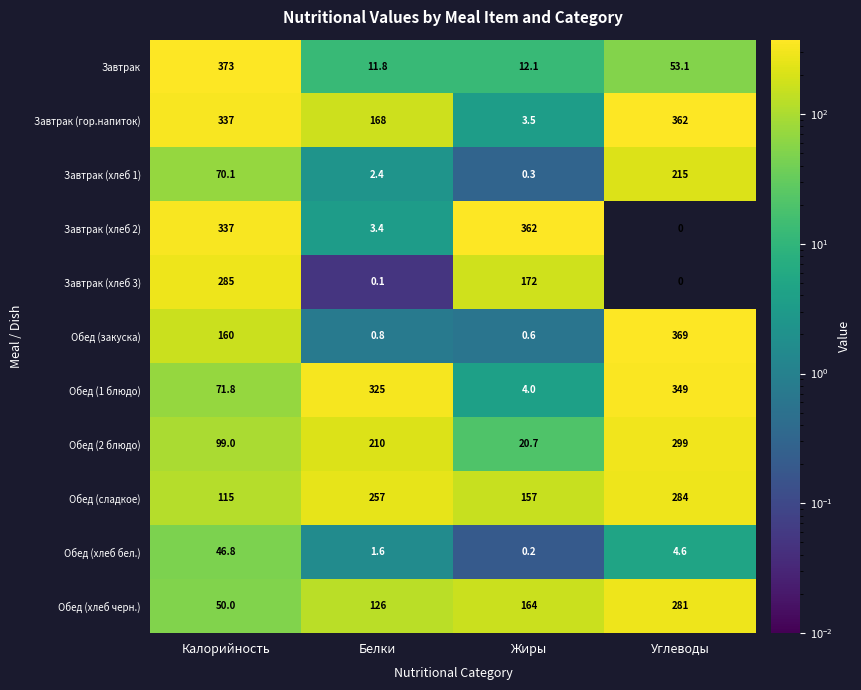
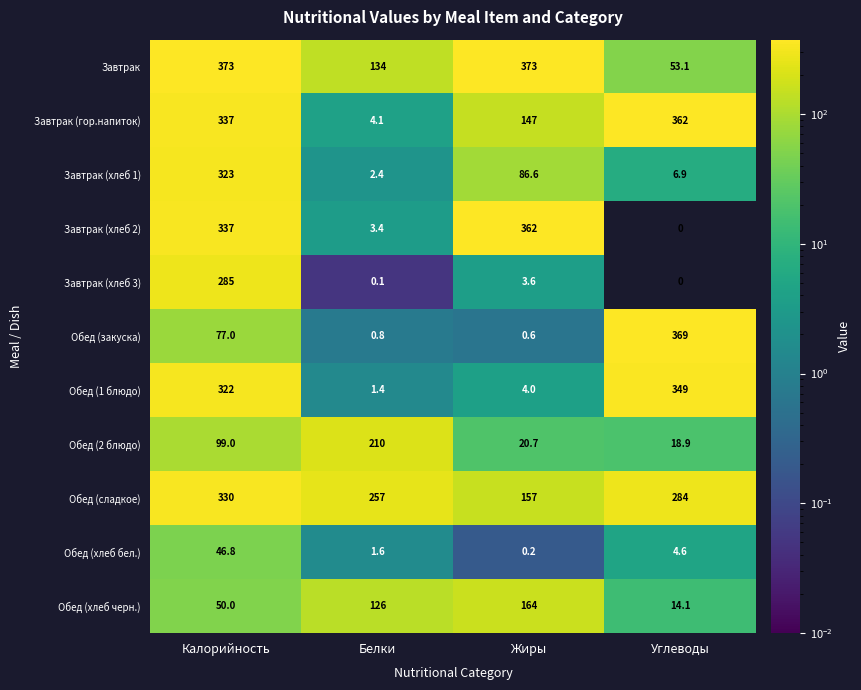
Завтрак, Белки: 11.8 -> 134
Завтрак, Жиры: 12.1 -> 373
Завтрак (гор.напиток), Белки: 168 -> 4.1
Завтрак (гор.напиток), Жиры: 3.5 -> 147
Завтрак (хлеб 1), Калорийность: 70.1 -> 323
Завтрак (хлеб 1), Жиры: 0.3 -> 86.6
Завтрак (хлеб 1), Углеводы: 215 -> 6.9
Завтрак (хлеб 3), Жиры: 172 -> 3.6
Обед (закуска), Калорийность: 160 -> 77.0
Обед (1 блюдо), Калорийность: 71.8 -> 322
Обед (1 блюдо), Белки: 325 -> 1.4
Обед (2 блюдо), Углеводы: 299 -> 18.9
Обед (сладкое), Калорийность: 115 -> 330
Обед (хлеб черн.), Углеводы: 281 -> 14.1
